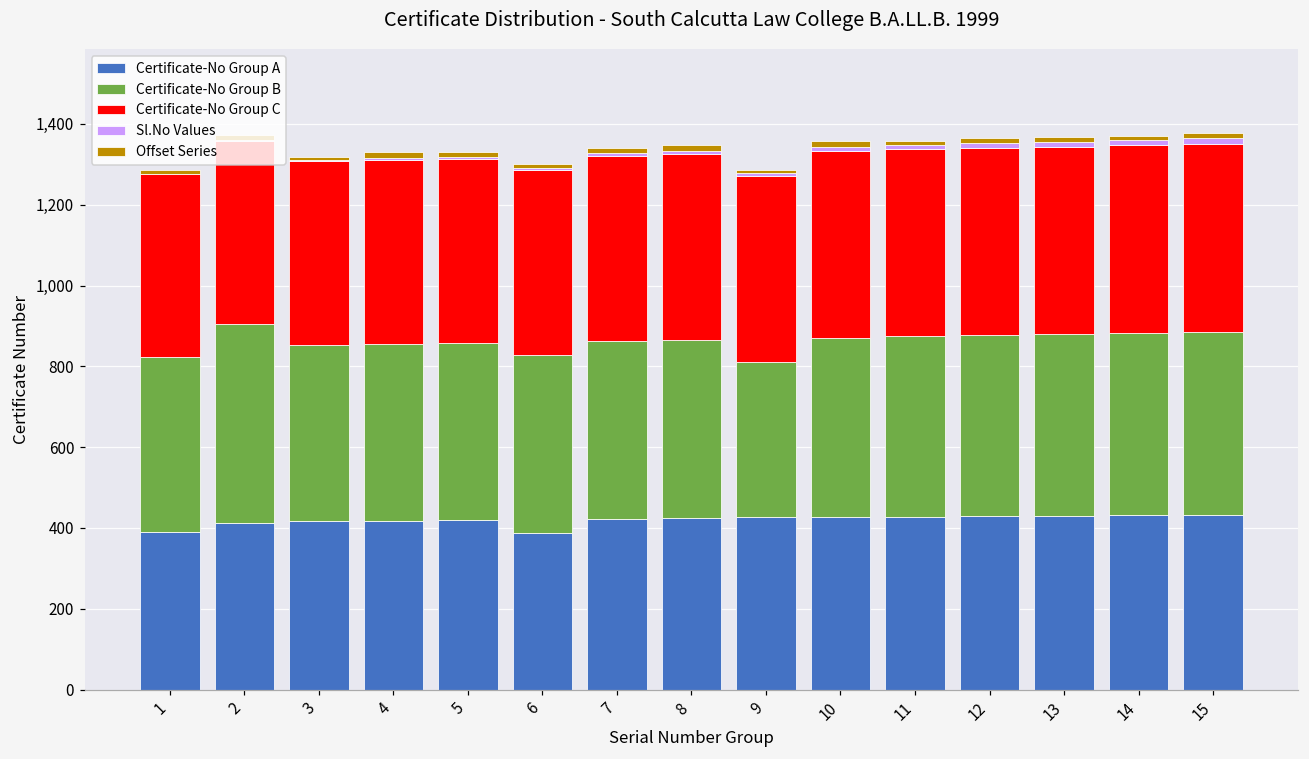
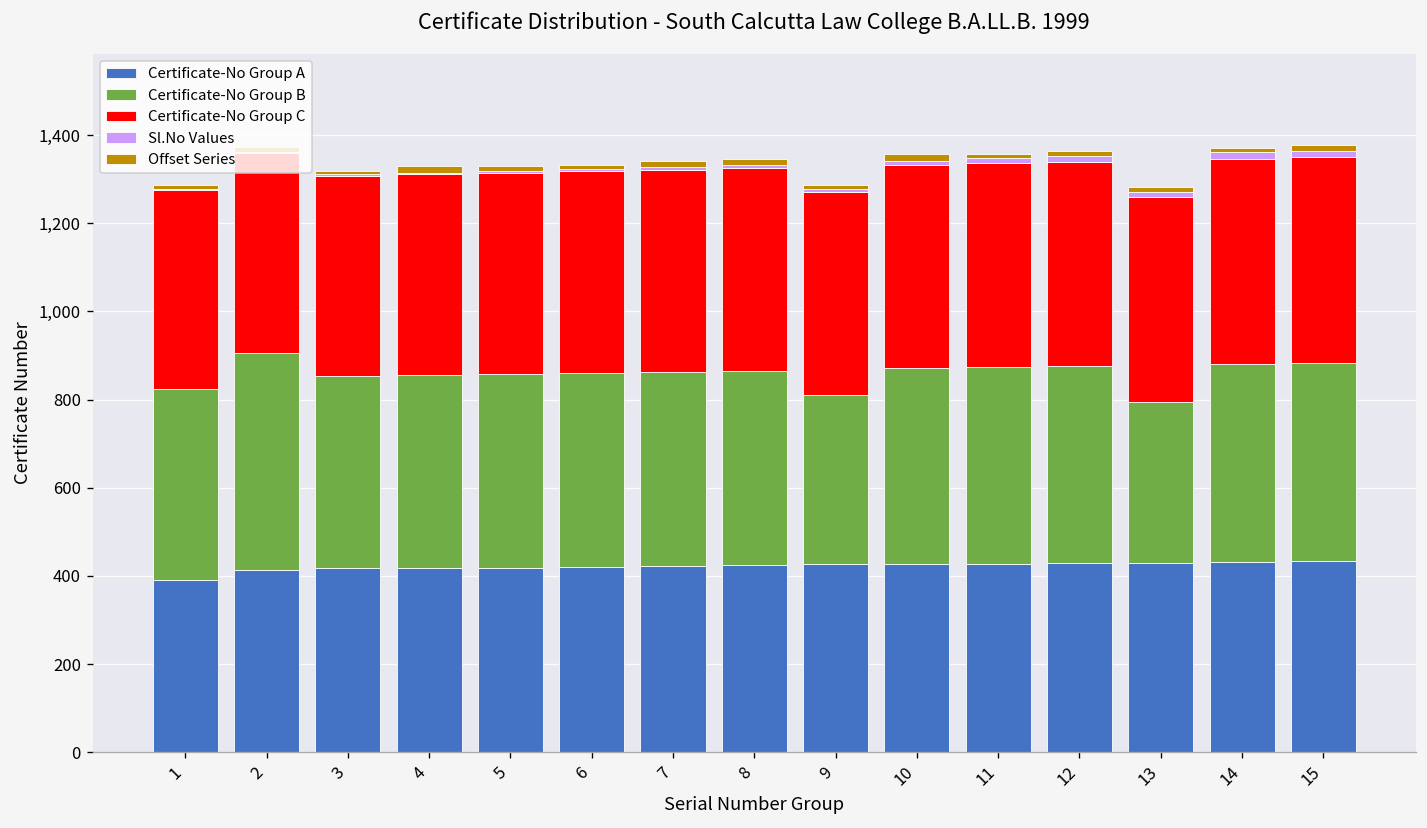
Certificate-No Group A, 6: 390 -> 420
Certificate-No Group B, 13: 450 -> 370
